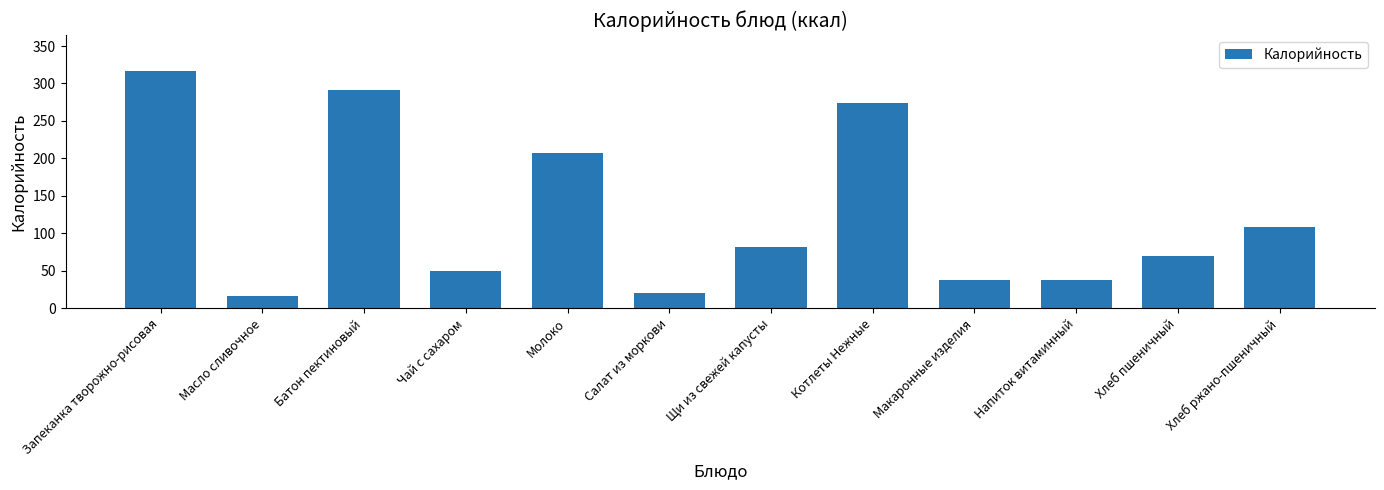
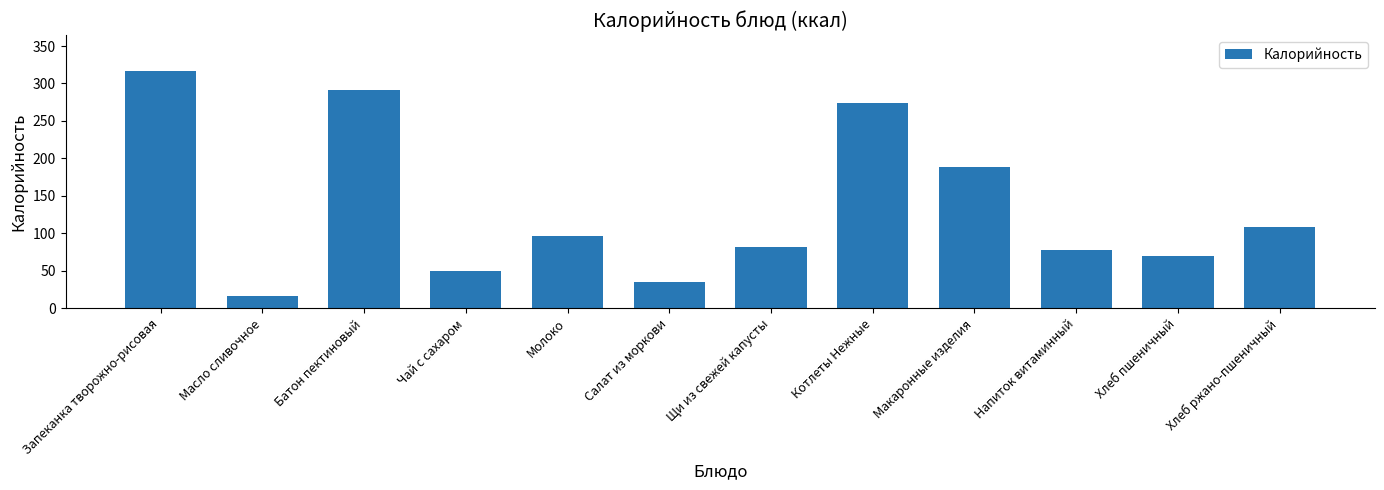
Молоко: 210 -> 100
Салат из моркови: 20 -> 40
Макаронные изделия: 40 -> 190
Напиток витаминный: 40 -> 80
